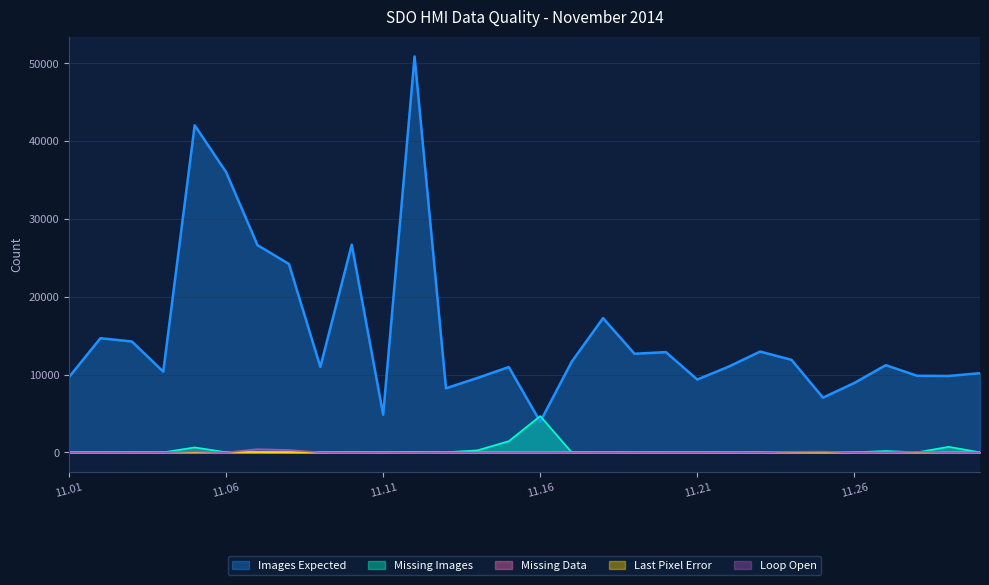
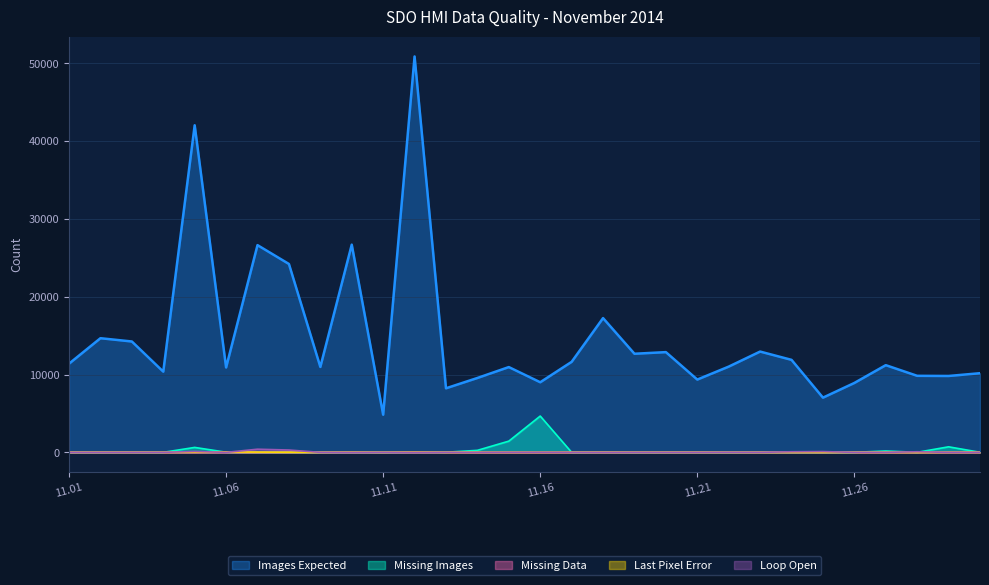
Images Expected, 11.01: 10000 -> 11000
Images Expected, 11.06: 36000 -> 11000
Images Expected, 11.16: 4000 -> 9000
